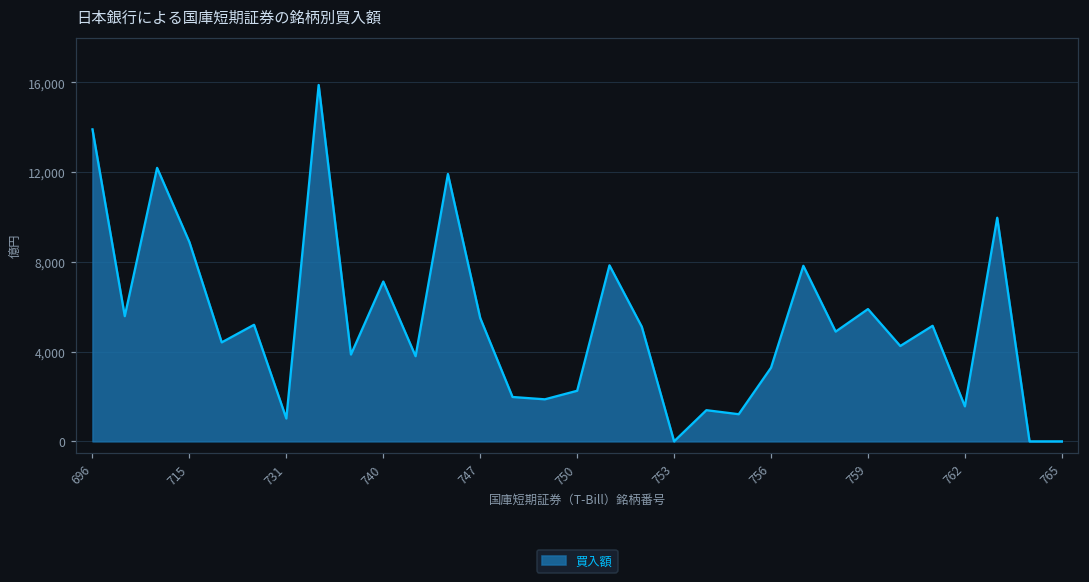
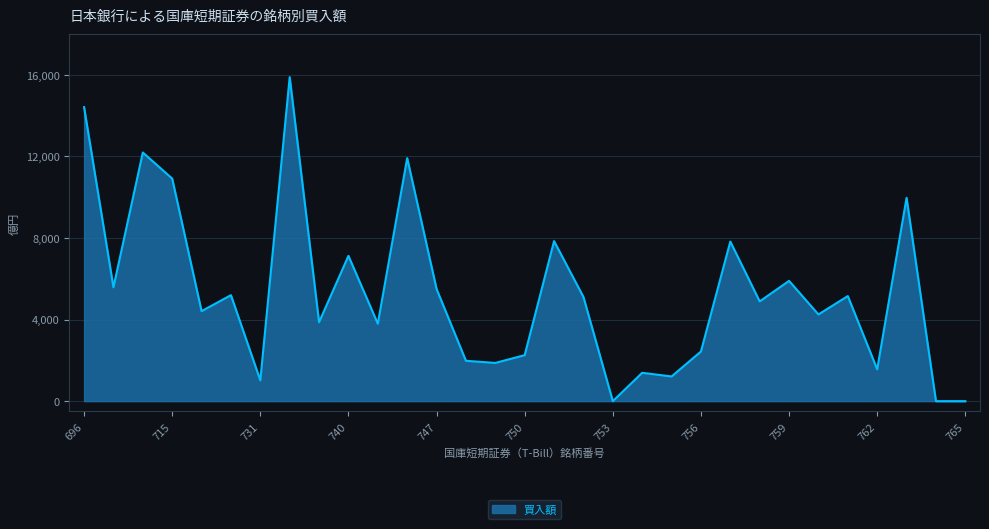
696: 13,900 -> 14,400
715: 8,900 -> 10,900
756: 3,300 -> 2,400
